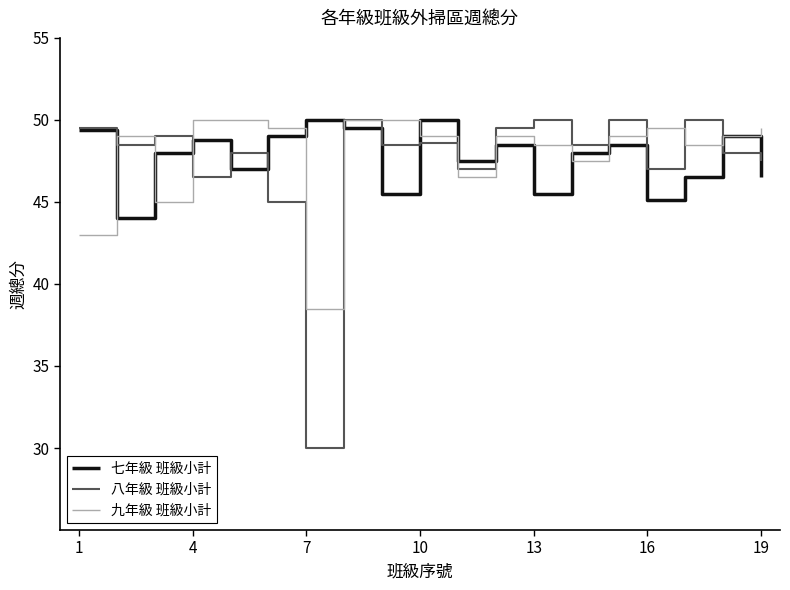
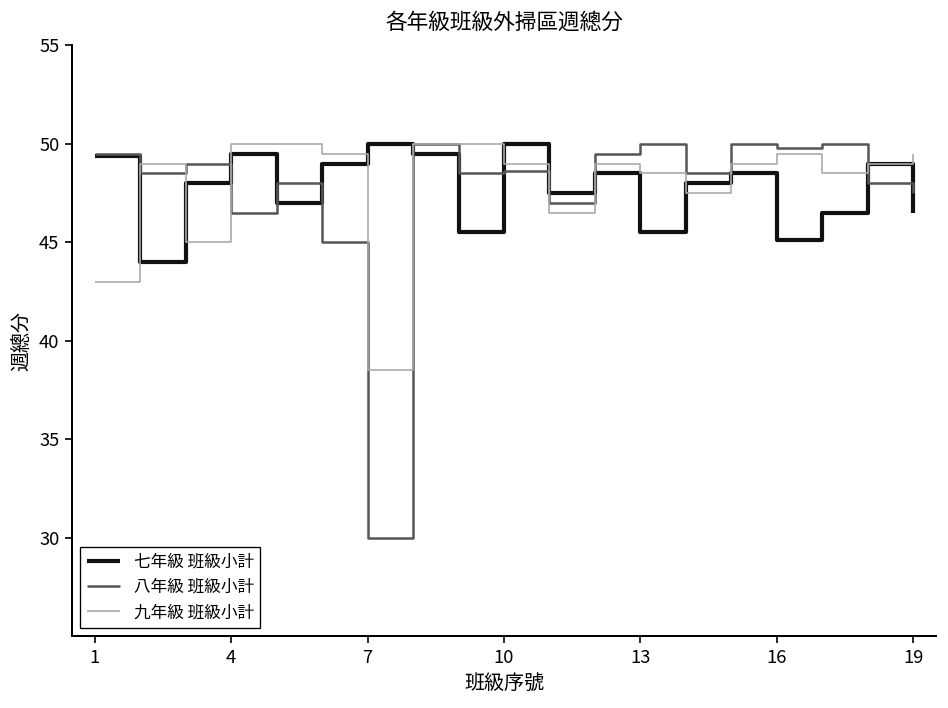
七年級 班級小計, 4: 48.8 -> 49.5
八年級 班級小計, 16: 47.0 -> 49.8
